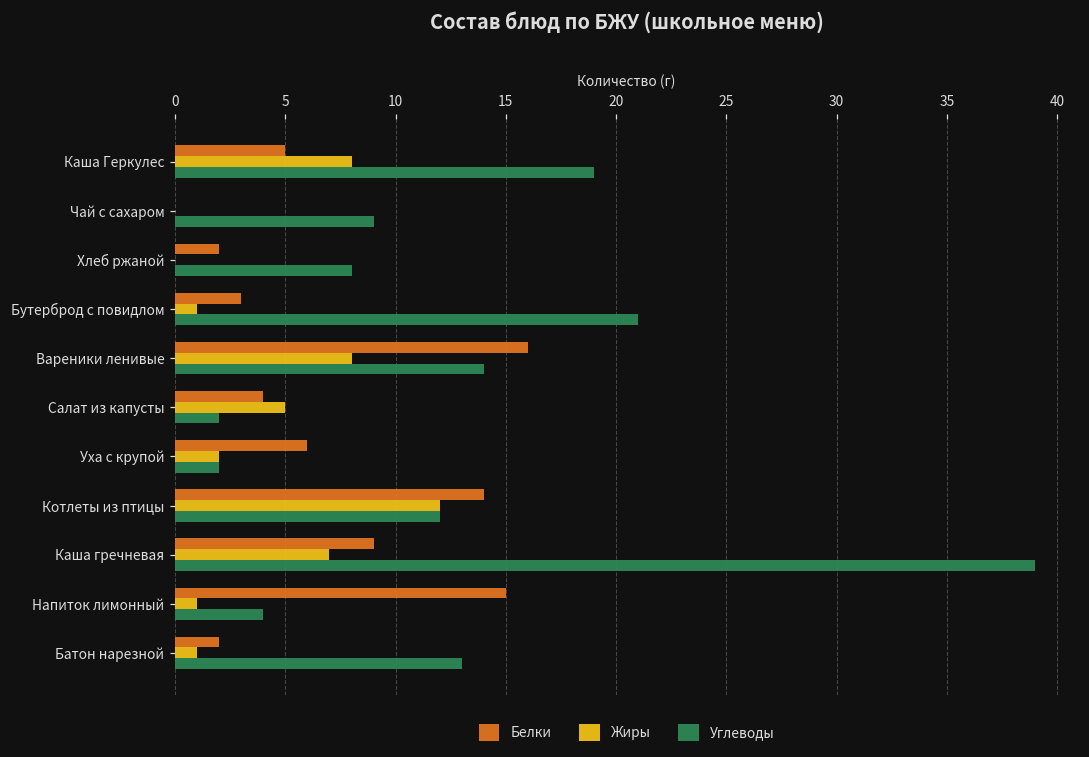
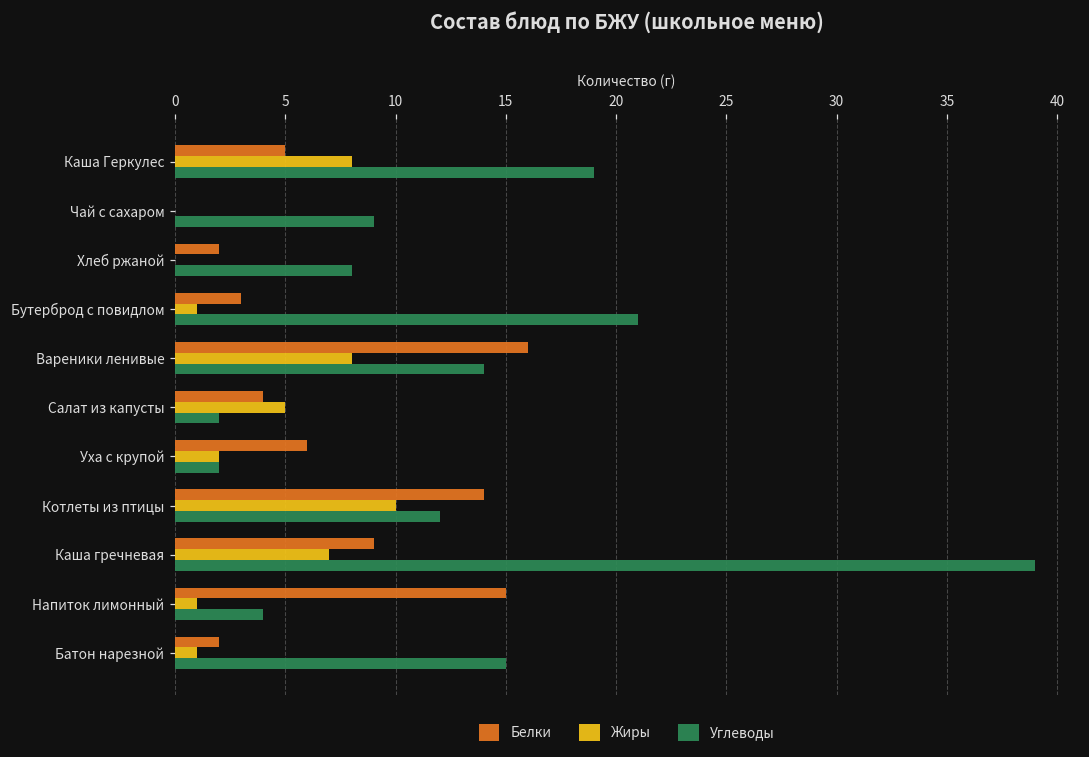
Жиры, Котлеты из птицы: 12 -> 10
Углеводы, Батон нарезной: 13 -> 15
